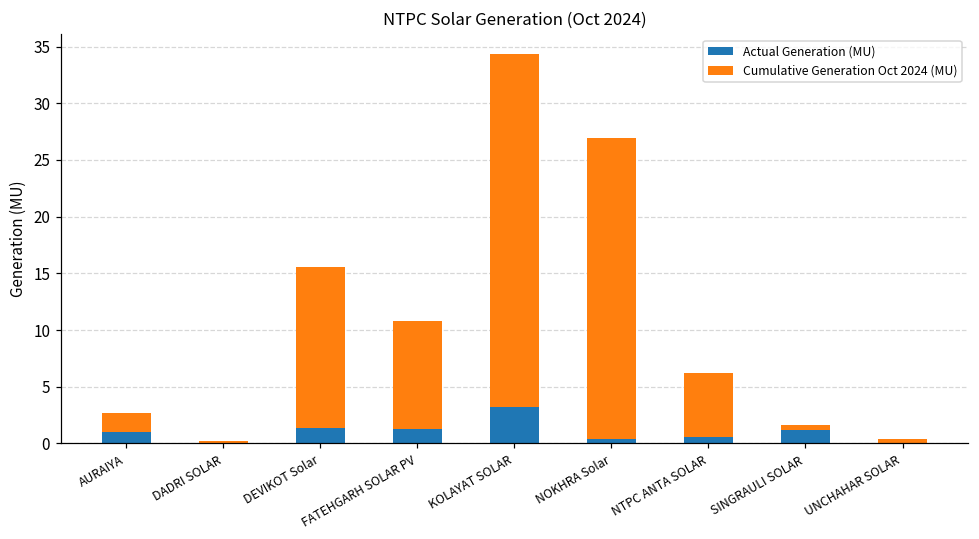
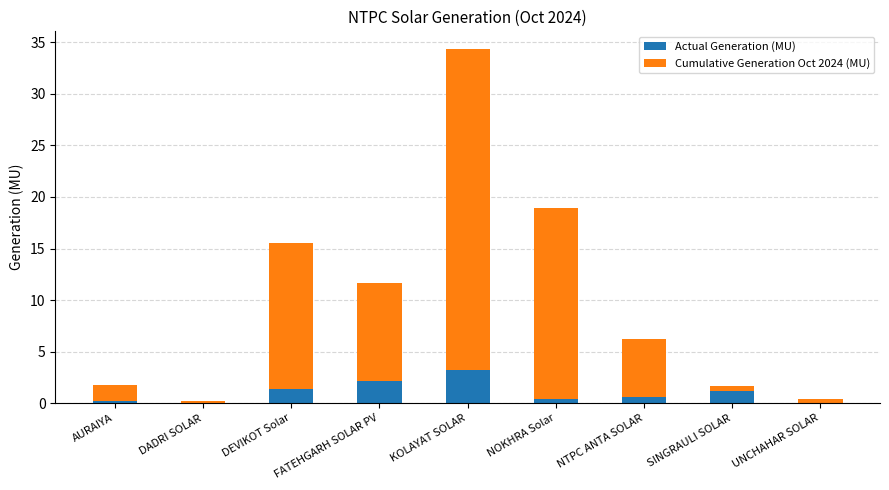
Actual Generation (MU), AURAIYA: 1.0 -> 0.2
Actual Generation (MU), FATEHGARH SOLAR PV: 1.3 -> 2.1
Cumulative Generation Oct 2024 (MU), NOKHRA Solar: 26.5 -> 18.5
